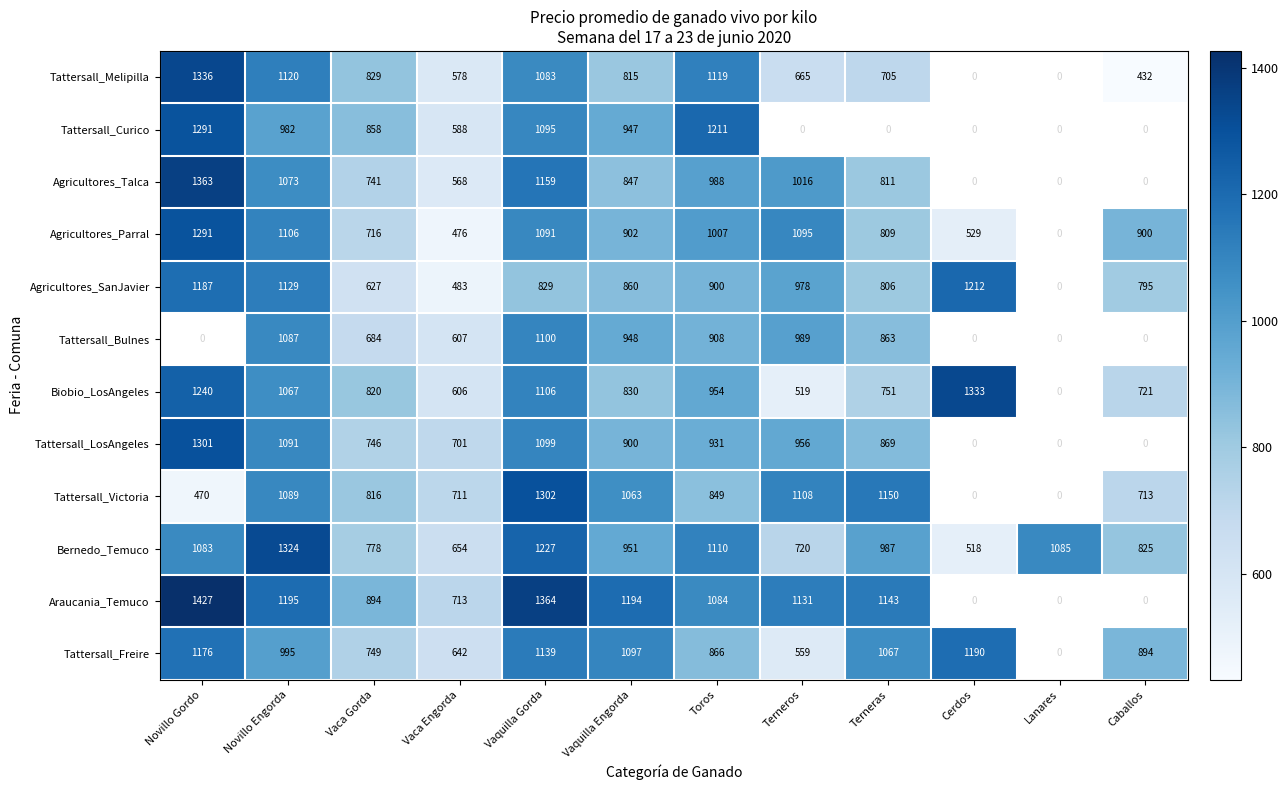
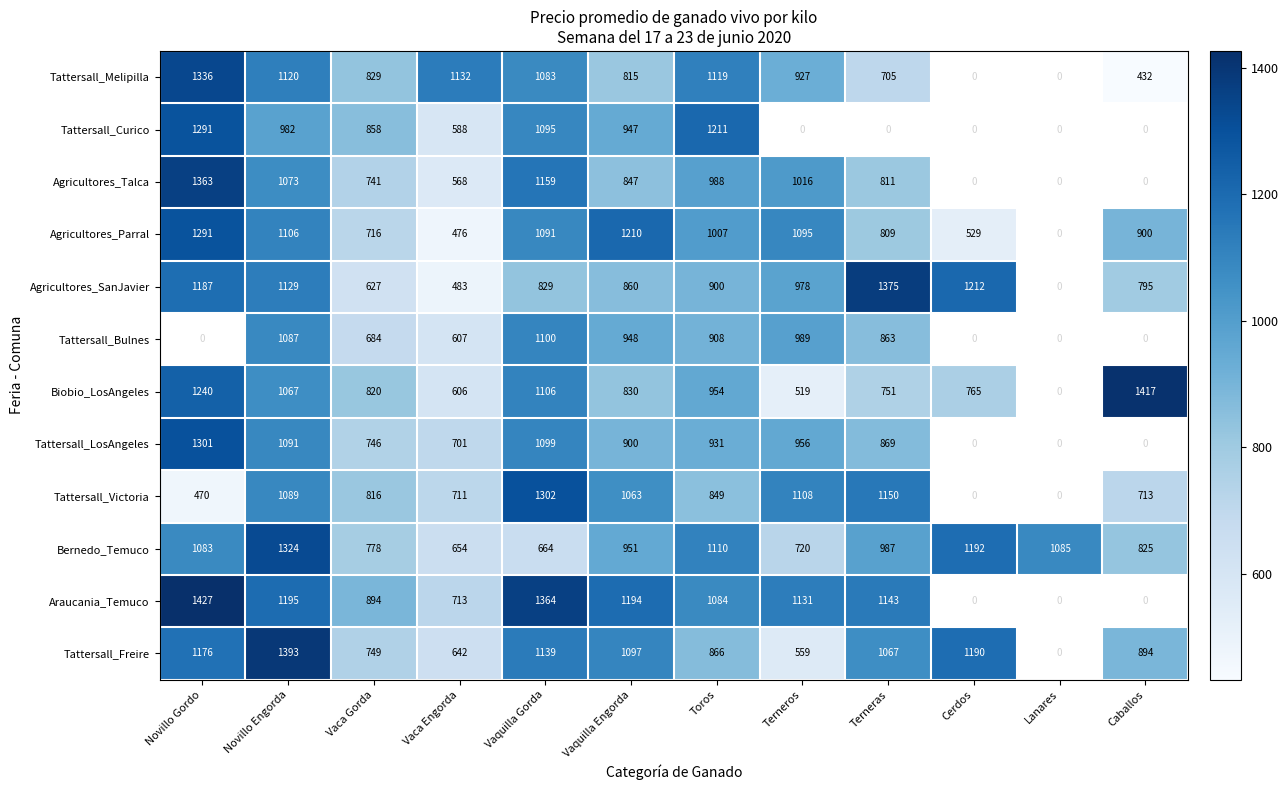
Tattersall_Melipilla, Vaca Engorda: 578 -> 1132
Tattersall_Melipilla, Terneros: 665 -> 927
Agricultores_Parral, Vaquilla Engorda: 902 -> 1210
Agricultores_SanJavier, Terneras: 806 -> 1375
Biobio_LosAngeles, Cerdos: 1333 -> 765
Biobio_LosAngeles, Caballos: 721 -> 1417
Bernedo_Temuco, Vaquilla Gorda: 1227 -> 664
Bernedo_Temuco, Cerdos: 518 -> 1192
Tattersall_Freire, Novillo Engorda: 995 -> 1393
